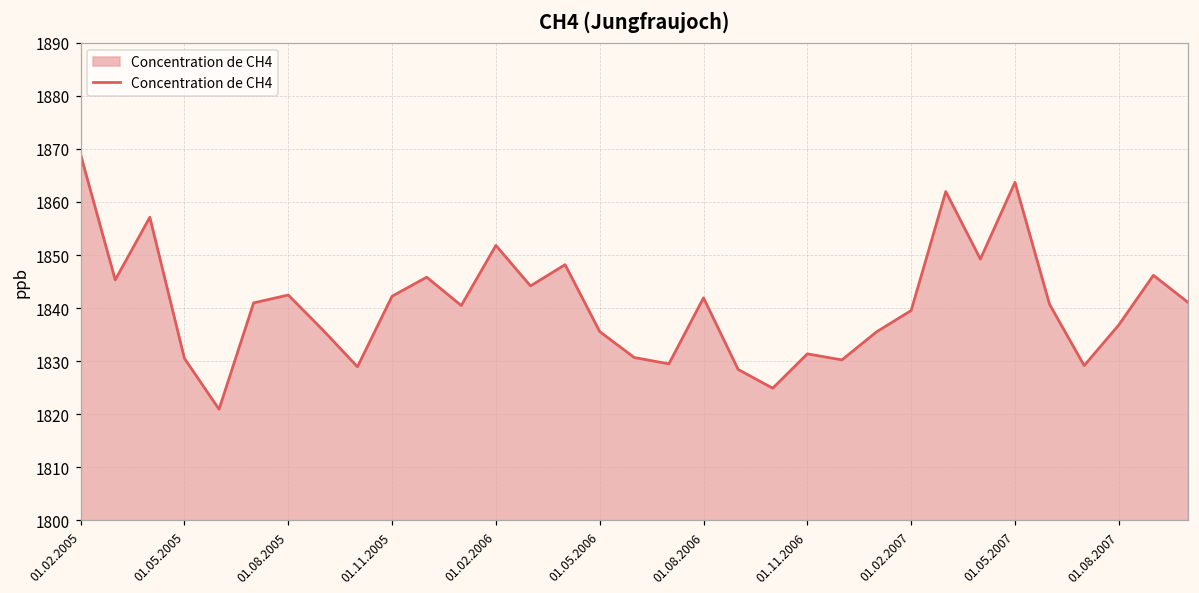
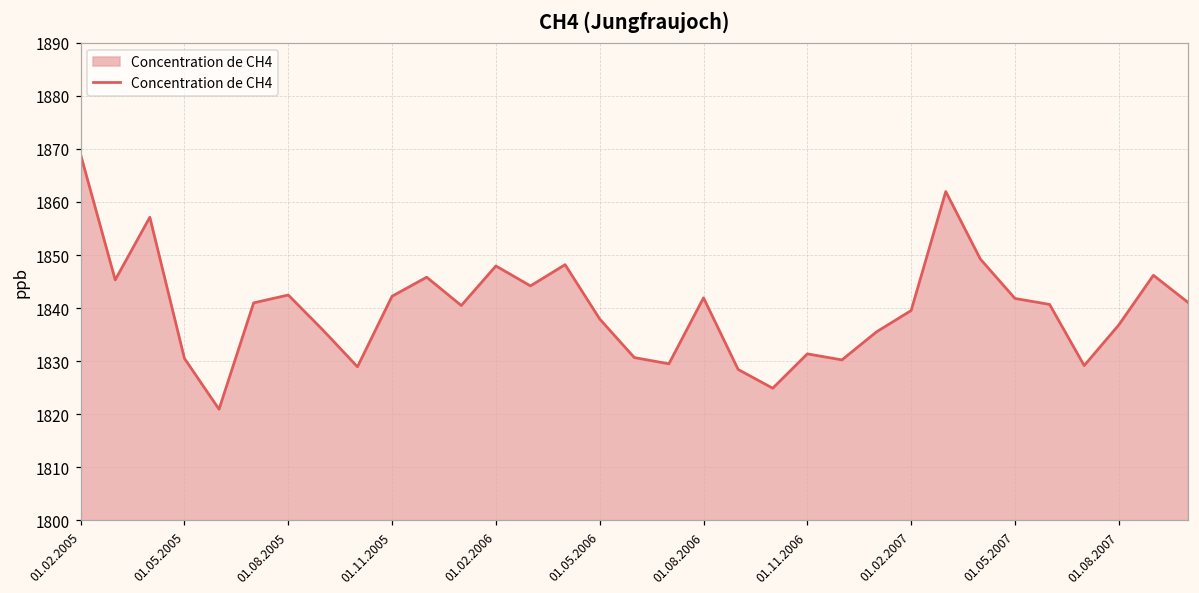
01.02.2006: 1852 -> 1848
01.05.2006: 1836 -> 1838
01.05.2007: 1864 -> 1842
